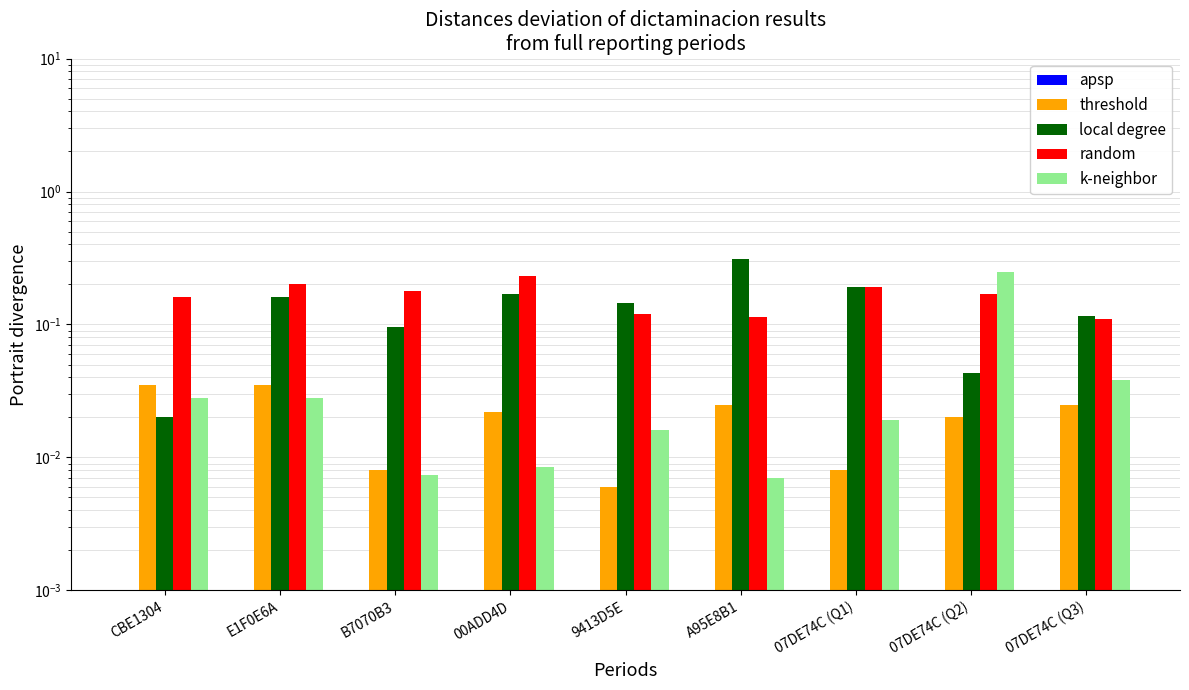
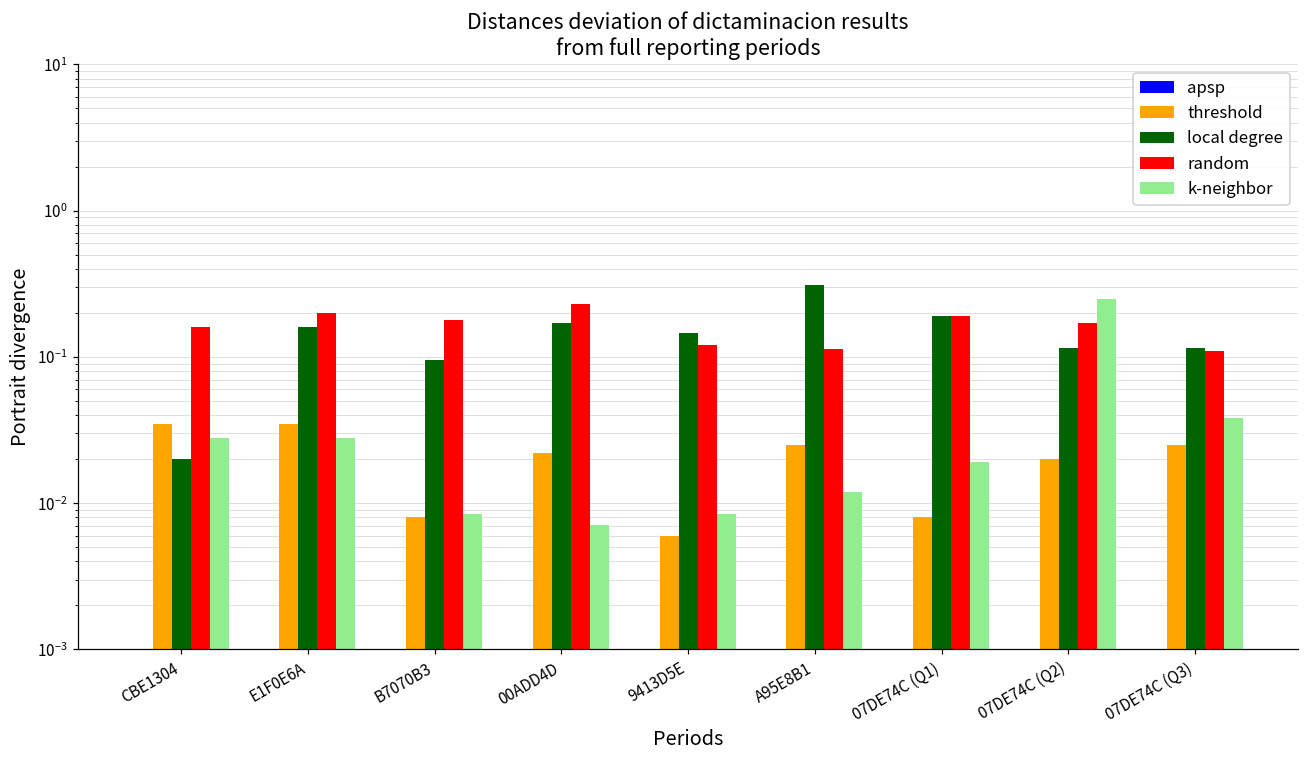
k-neighbor, B7070B3: 0.007 -> 0.009
k-neighbor, 00ADD4D: 0.009 -> 0.007
k-neighbor, 9413D5E: 0.016 -> 0.009
k-neighbor, A95E8B1: 0.007 -> 0.012
local degree, 07DE74C (Q2): 0.043 -> 0.12
